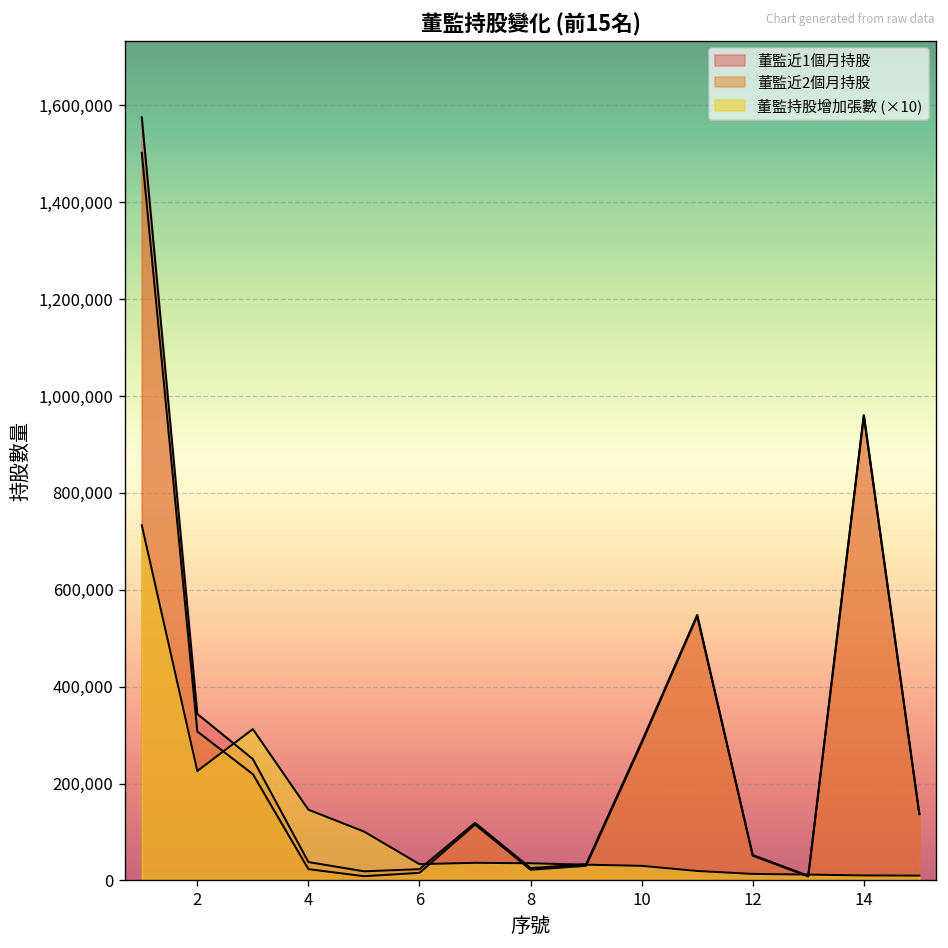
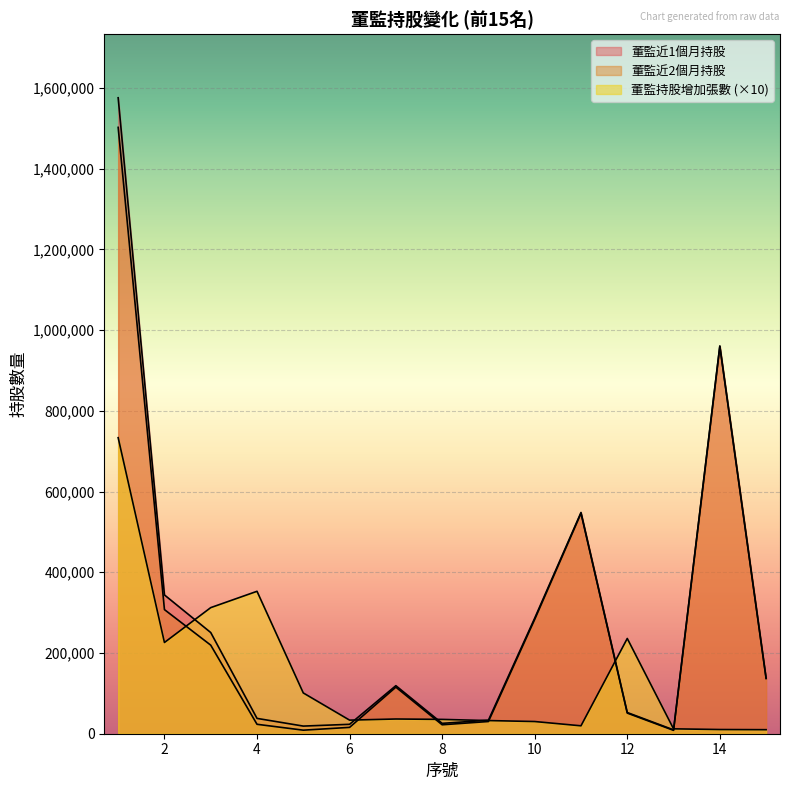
董監持股增加張數 (×10), 4: 150,000 -> 350,000
董監持股增加張數 (×10), 12: 10,000 -> 240,000
